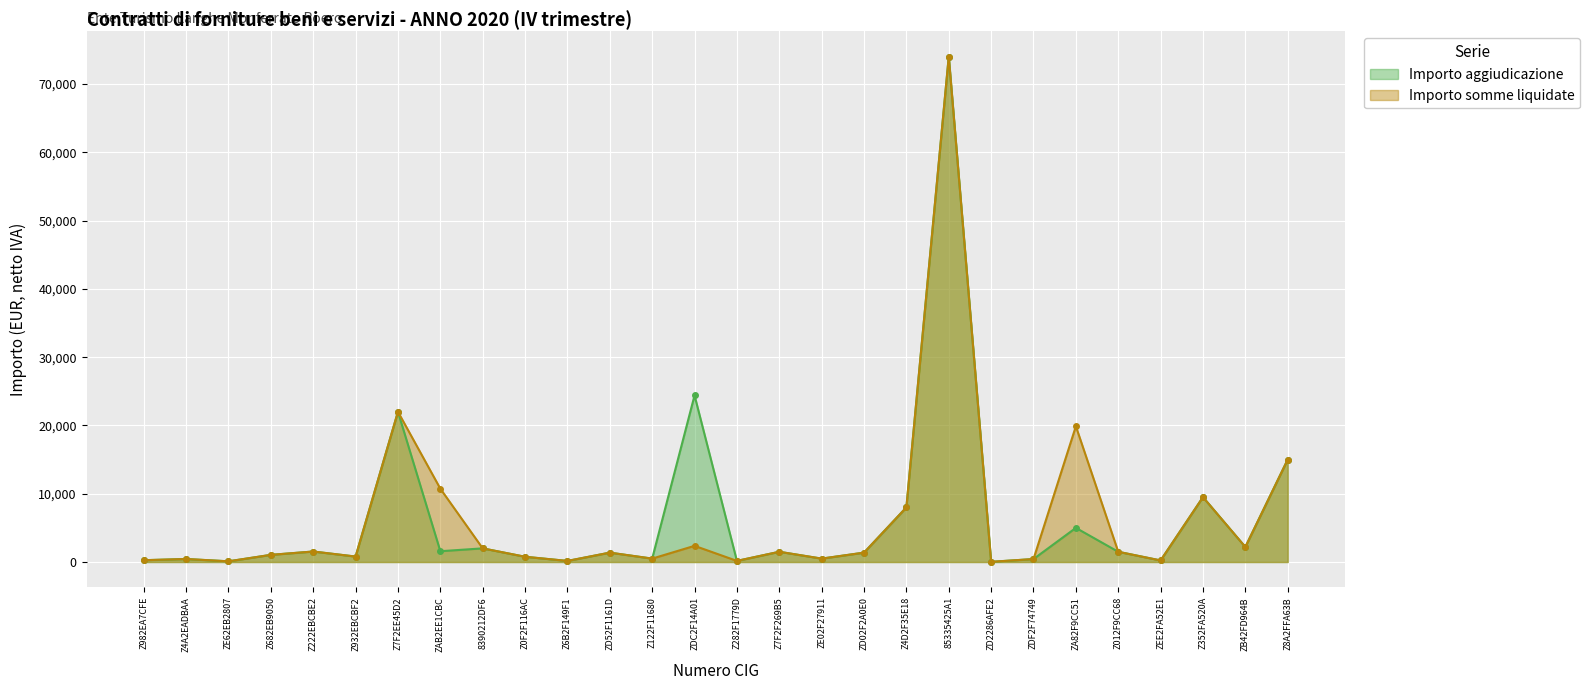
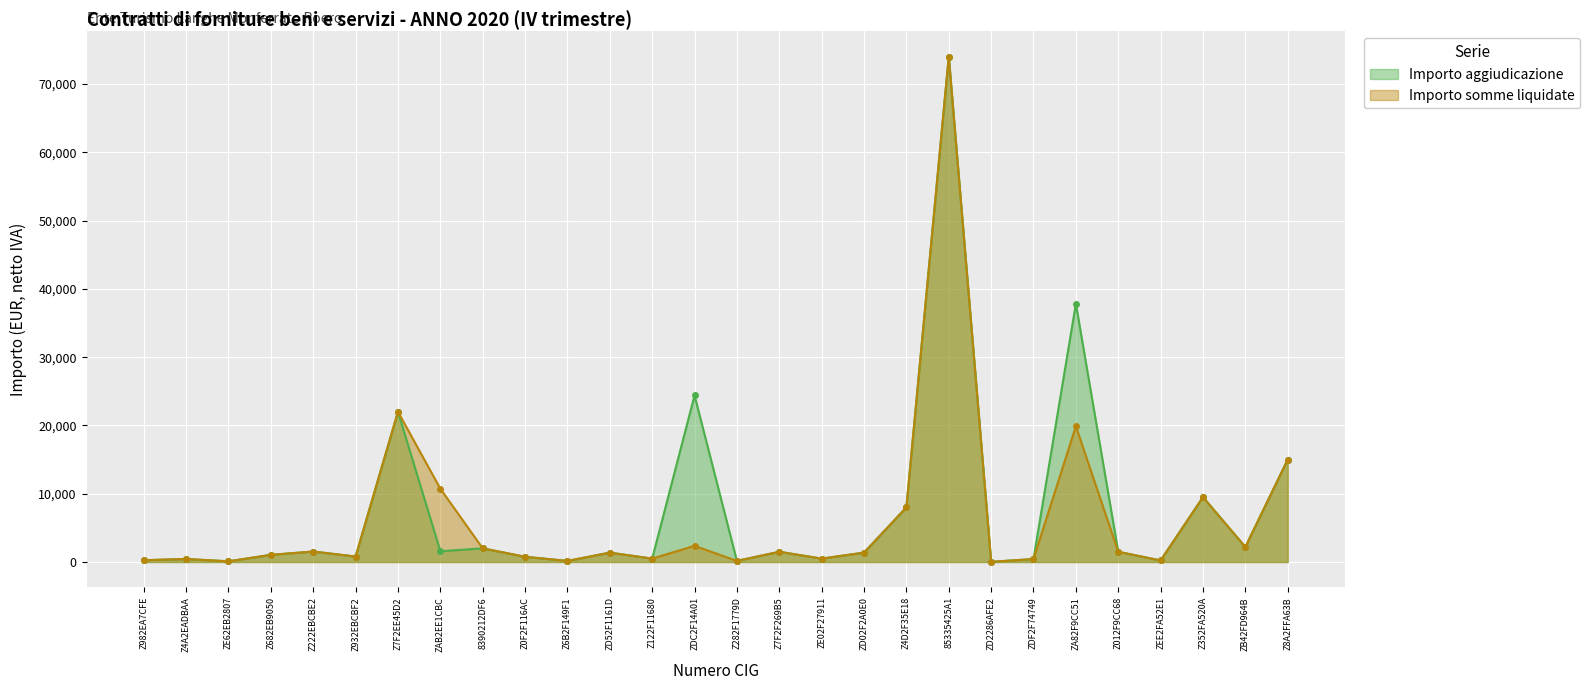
Importo aggiudicazione, ZA82F9CC51: 5,000 -> 38,000
